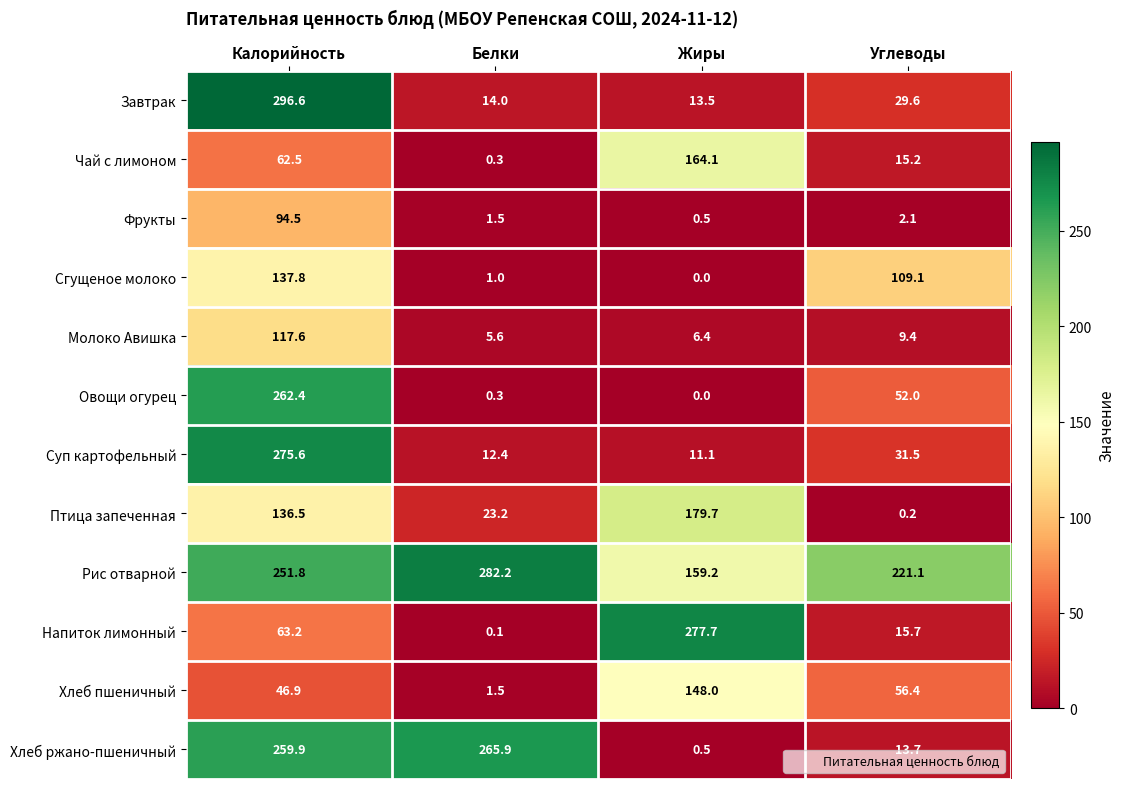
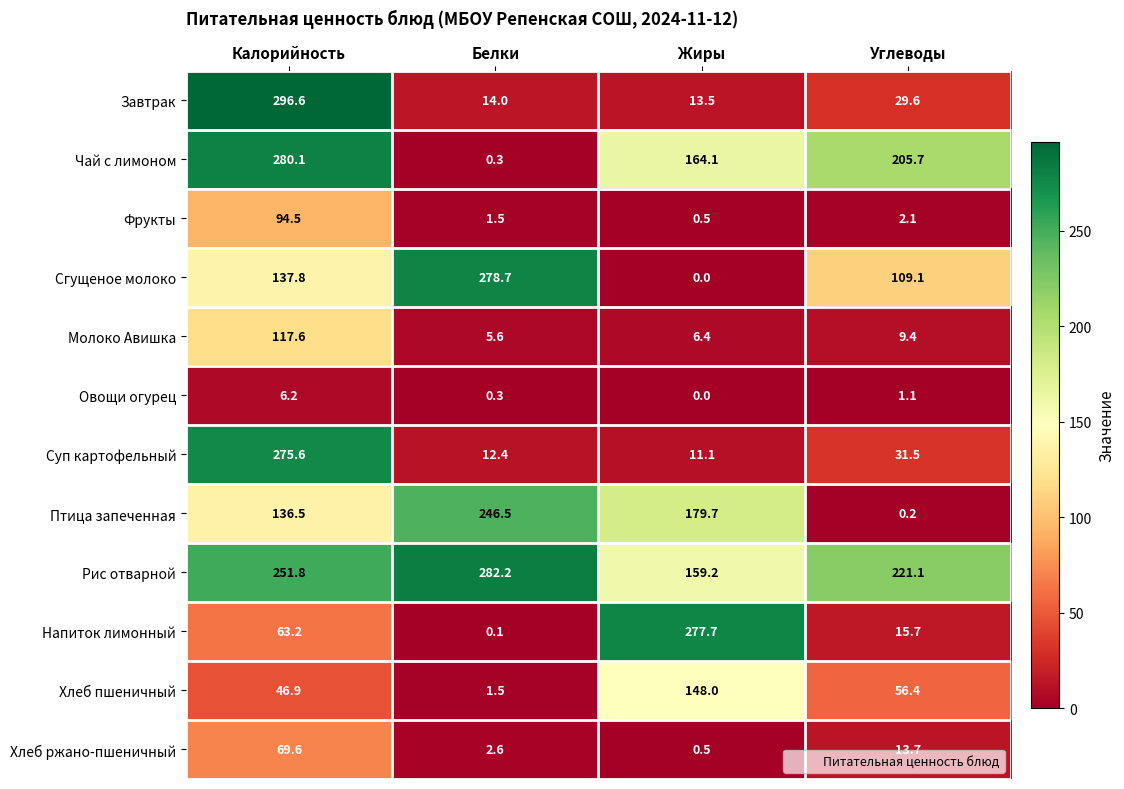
Чай с лимоном, Калорийность: 62.5 -> 280.1
Чай с лимоном, Углеводы: 15.2 -> 205.7
Сгущеное молоко, Белки: 1.0 -> 278.7
Овощи огурец, Калорийность: 262.4 -> 6.2
Овощи огурец, Углеводы: 52.0 -> 1.1
Птица запеченная, Белки: 23.2 -> 246.5
Хлеб ржано-пшеничный, Калорийность: 259.9 -> 69.6
Хлеб ржано-пшеничный, Белки: 265.9 -> 2.6
